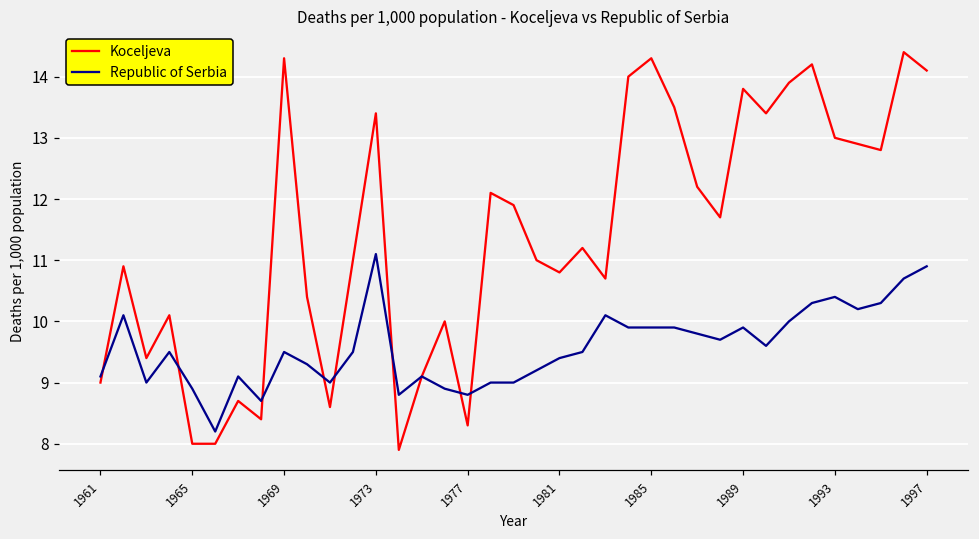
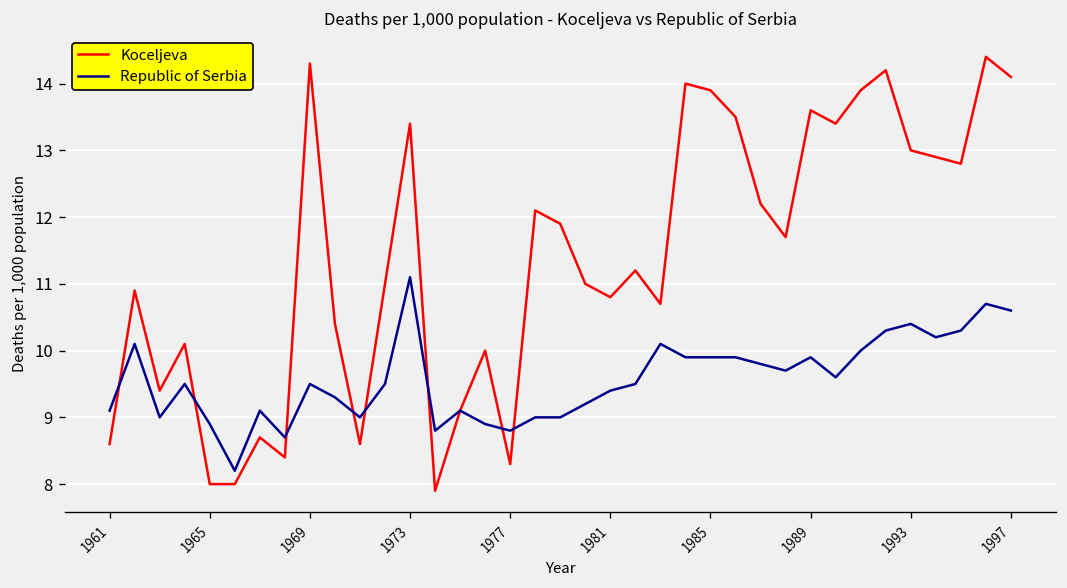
Koceljeva, 1961: 9.0 -> 8.6
Koceljeva, 1985: 14.3 -> 13.9
Koceljeva, 1989: 13.8 -> 13.6
Republic of Serbia, 1997: 10.9 -> 10.6
